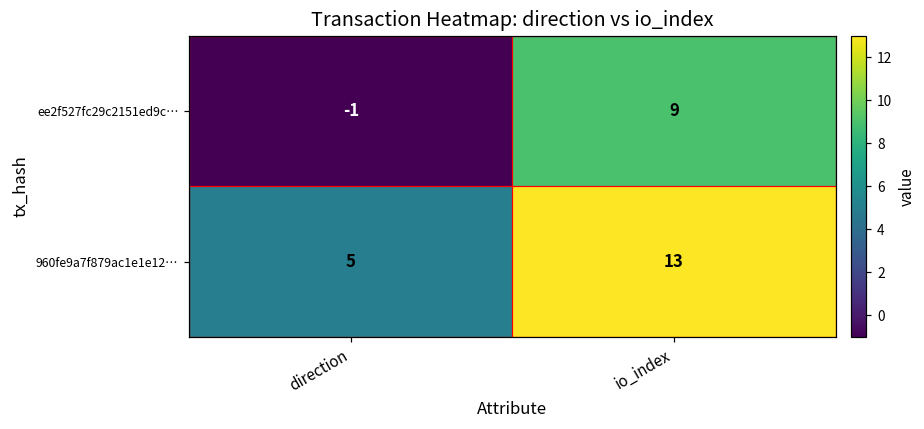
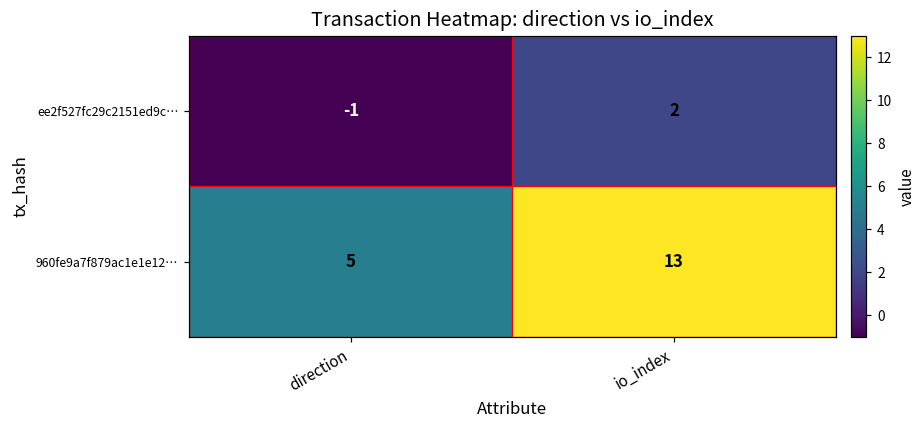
ee2f527fc29c2151ed9c…, io_index: 9 -> 2
